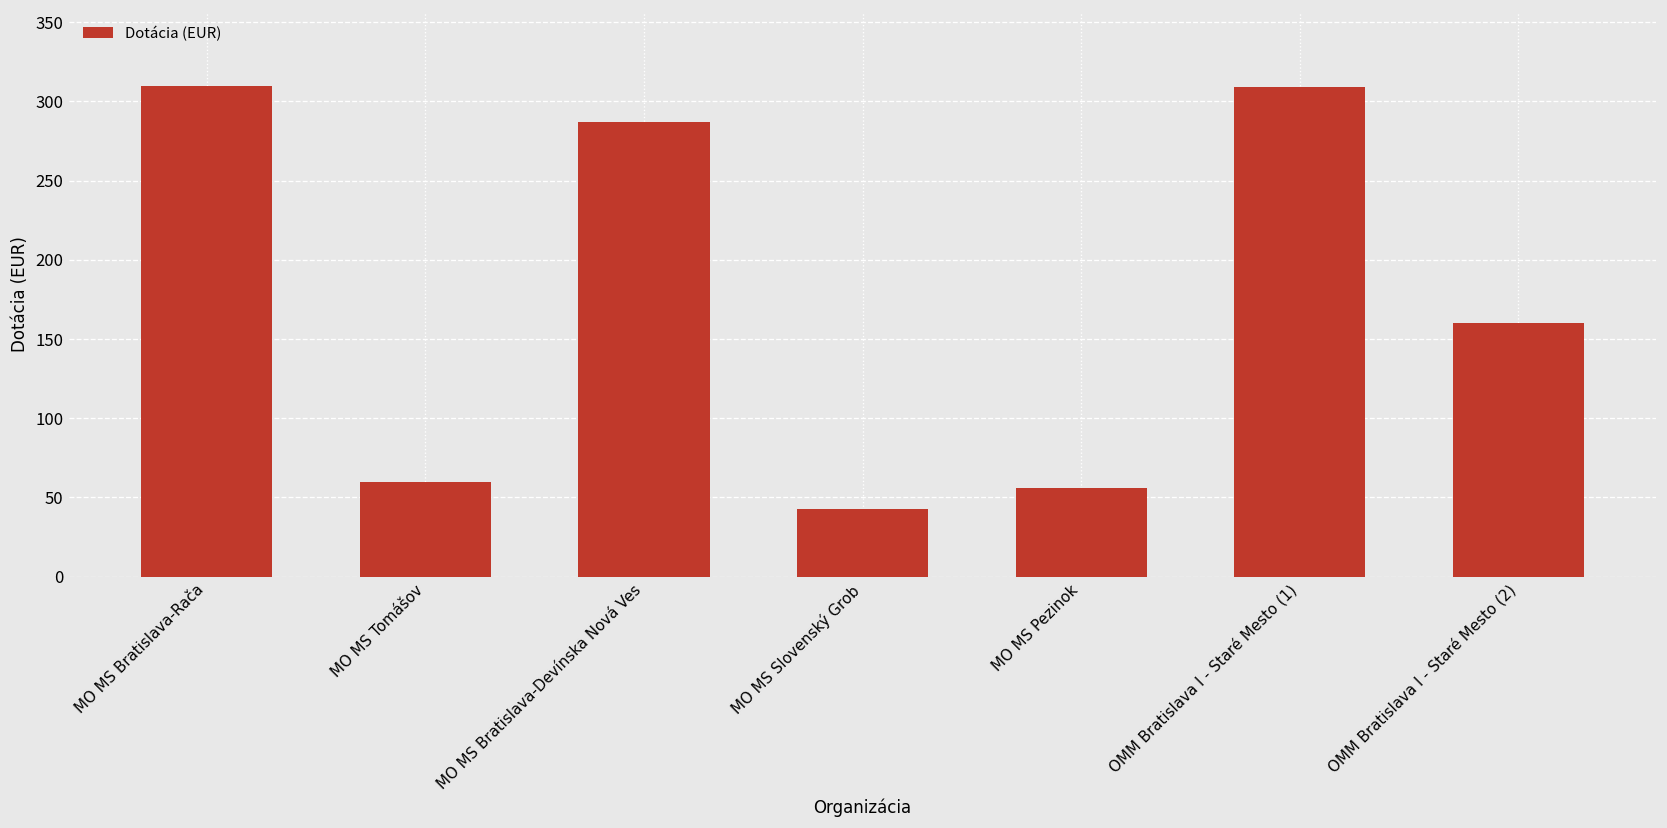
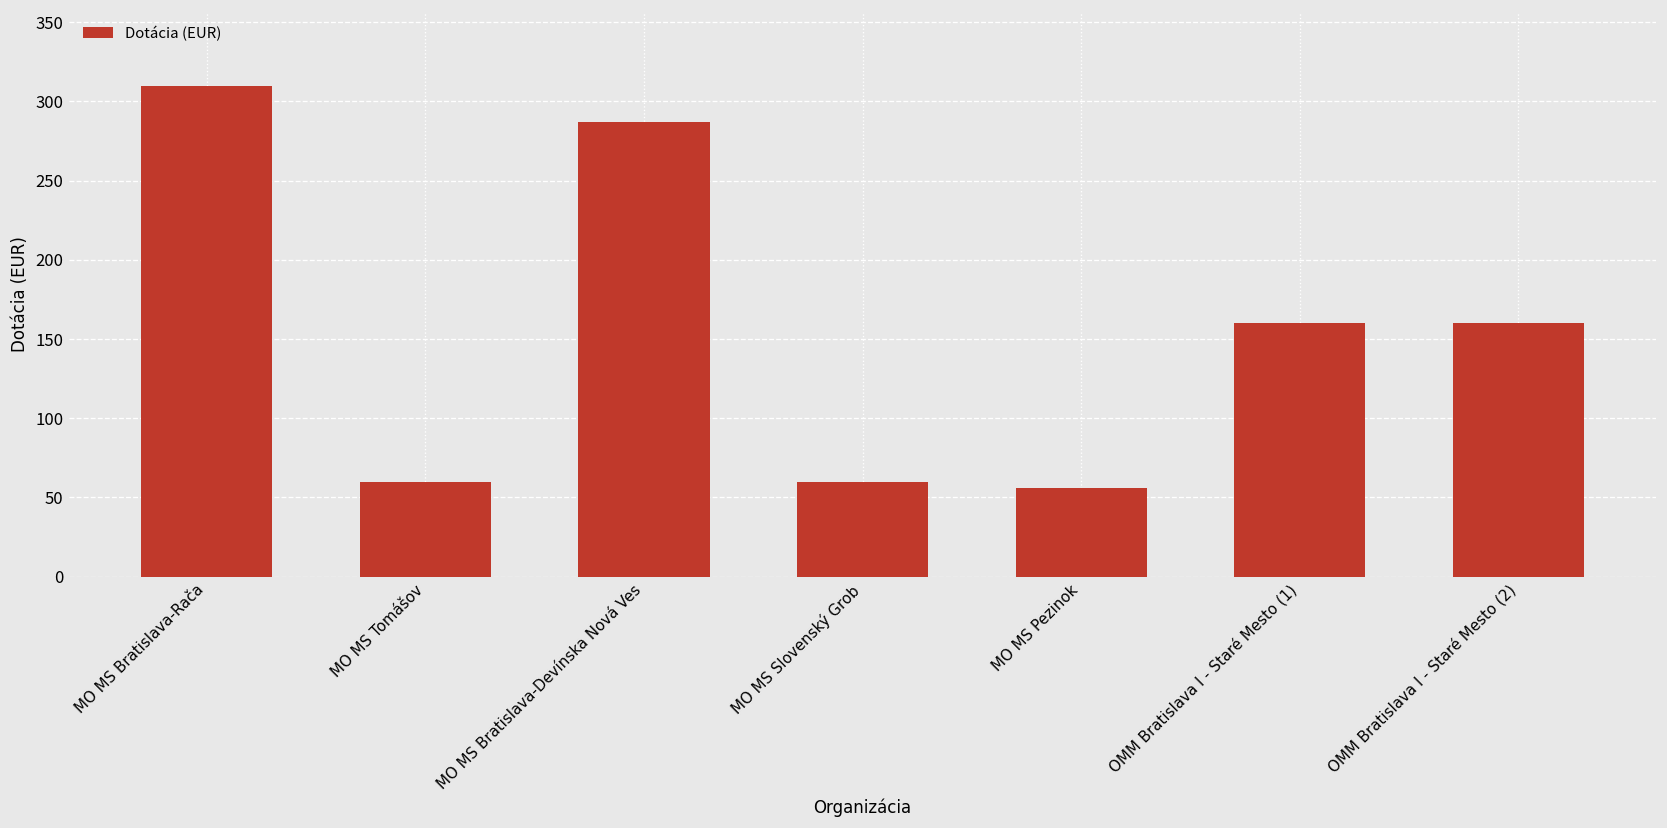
MO MS Slovenský Grob: 43 -> 60
OMM Bratislava I - Staré Mesto (1): 309 -> 160
